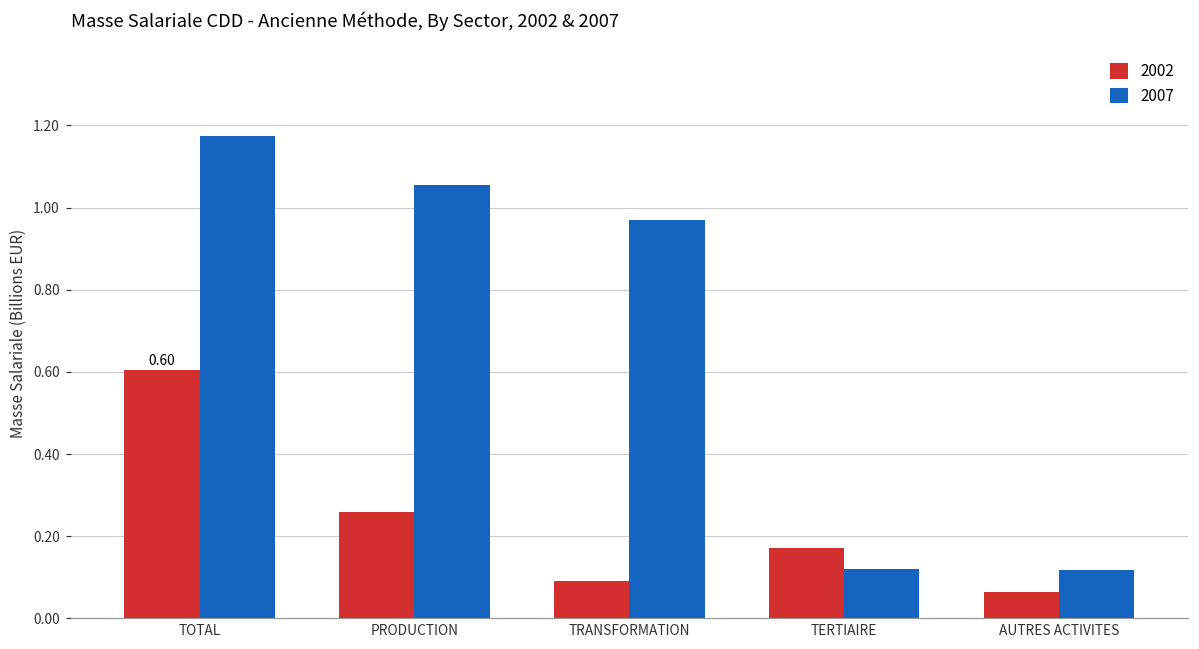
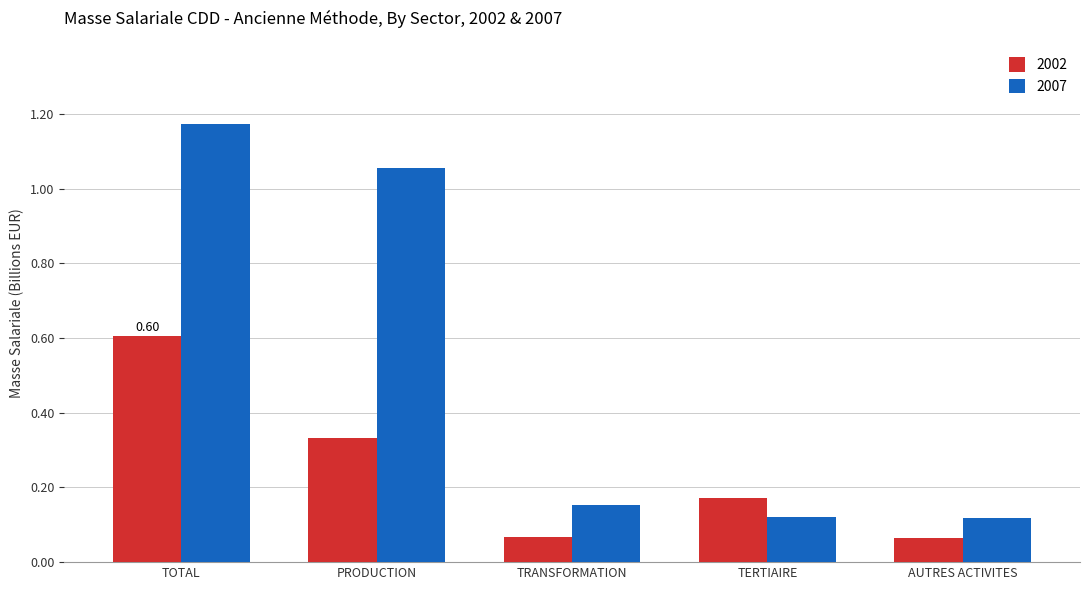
2002, PRODUCTION: 0.26 -> 0.33
2002, TRANSFORMATION: 0.09 -> 0.07
2007, TRANSFORMATION: 0.97 -> 0.15
